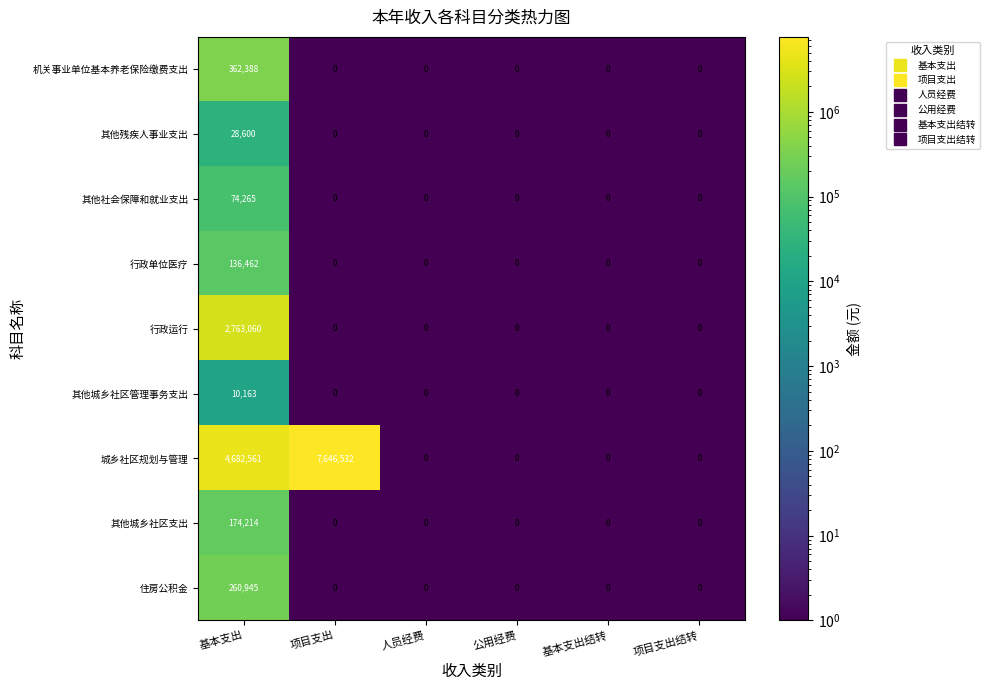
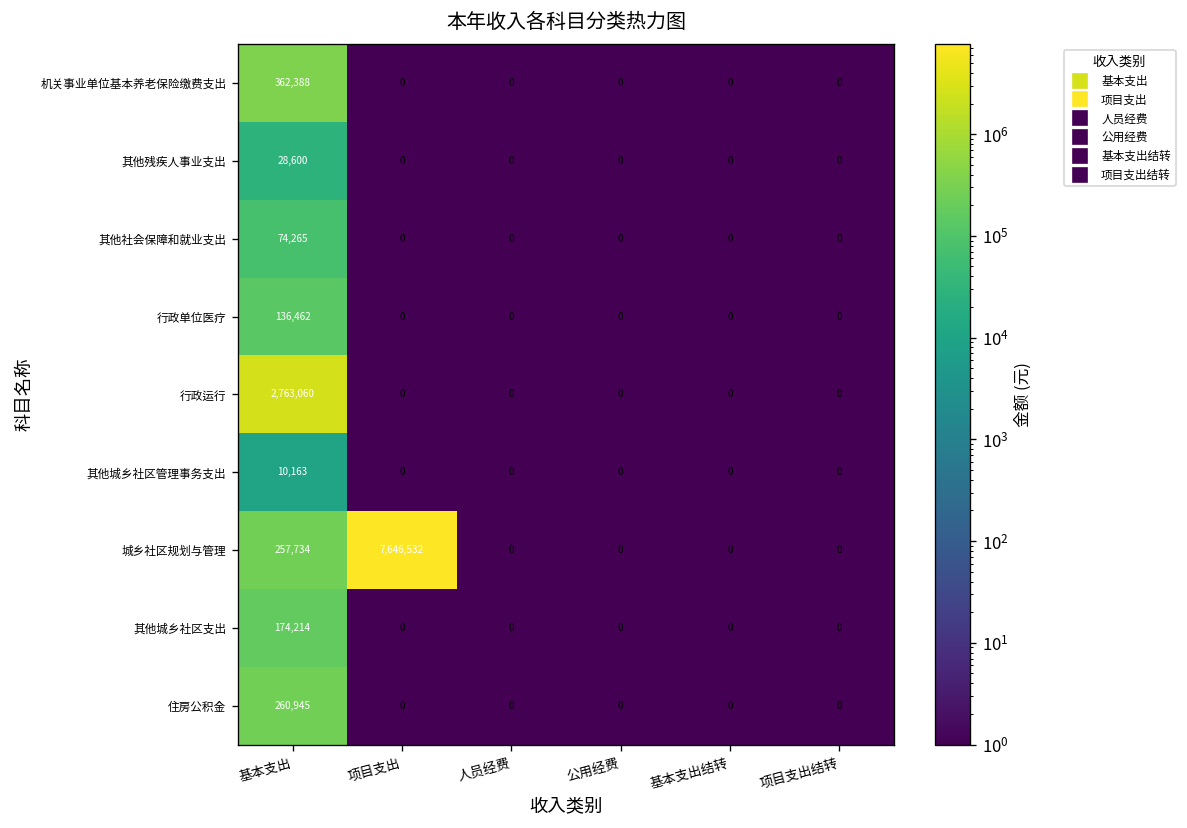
城乡社区规划与管理, 基本支出: 4,682,561 -> 257,734
